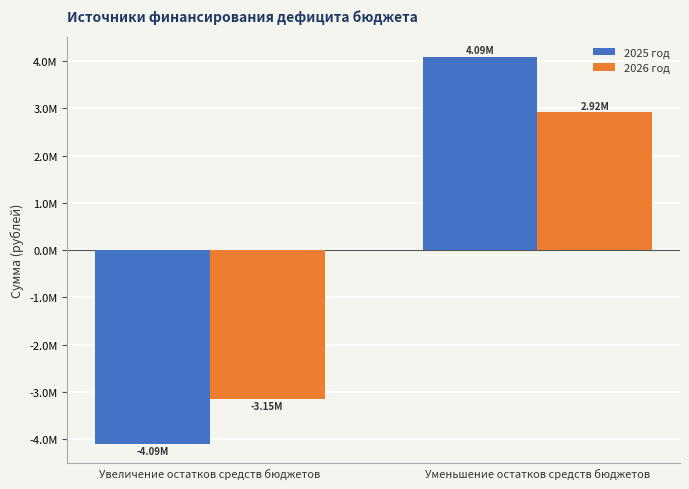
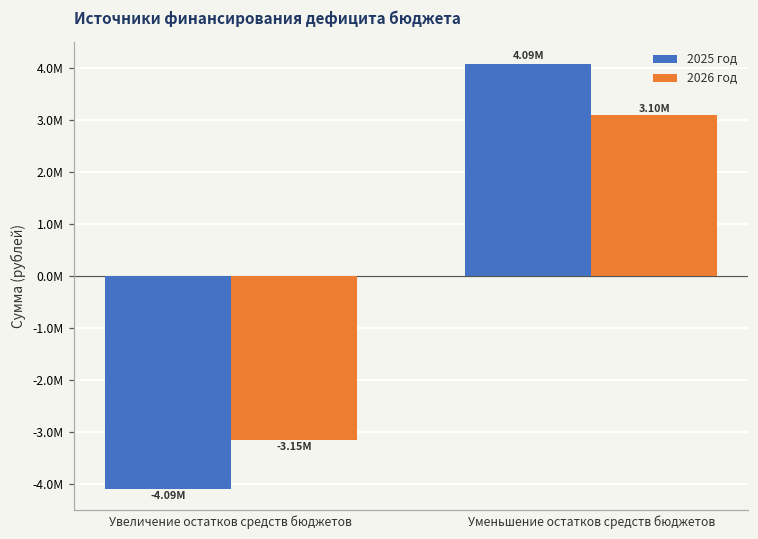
2026 год, Уменьшение остатков средств бюджетов: 2.92M -> 3.10M
